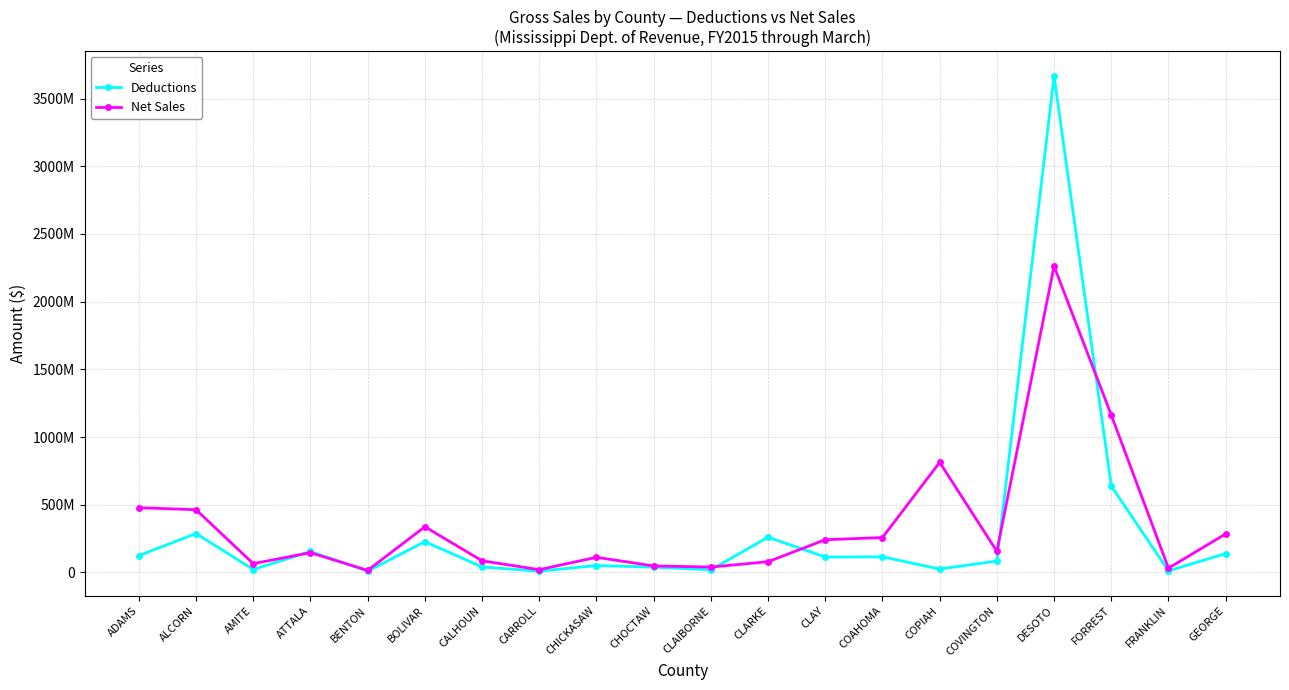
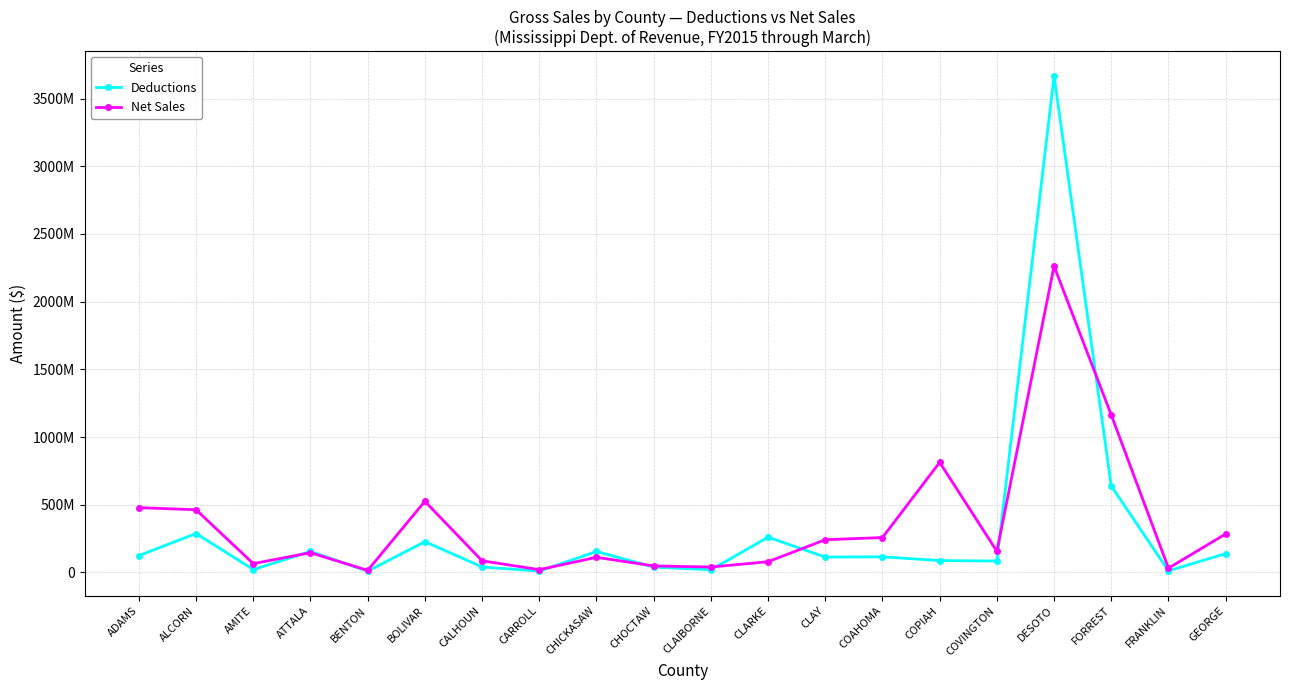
Net Sales, BOLIVAR: 340000000 -> 530000000
Deductions, CHICKASAW: 50000000 -> 160000000
Deductions, COPIAH: 30000000 -> 90000000
